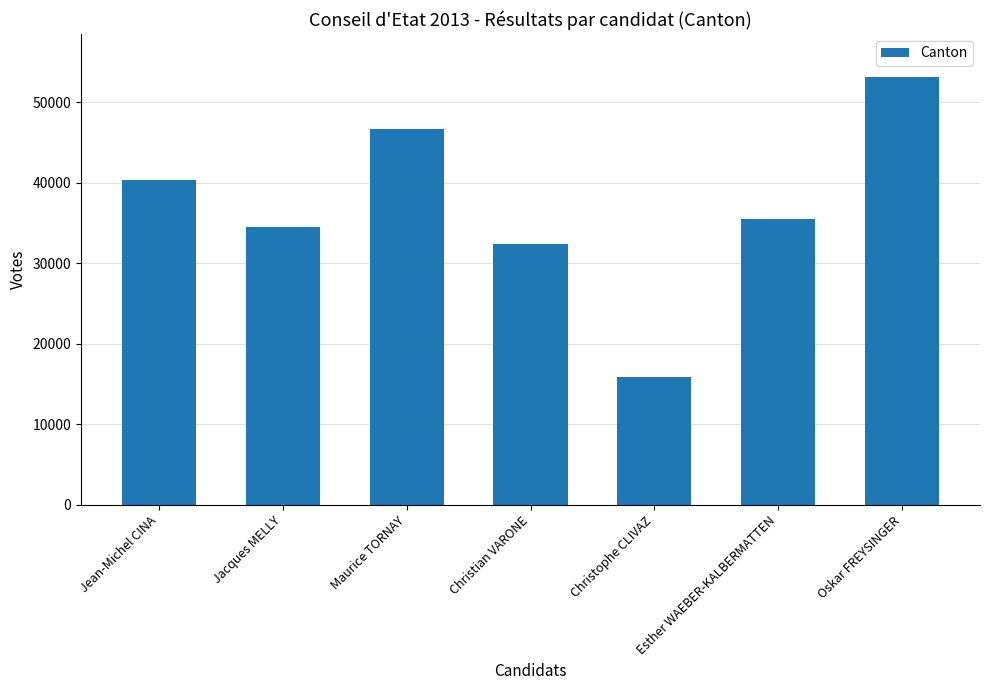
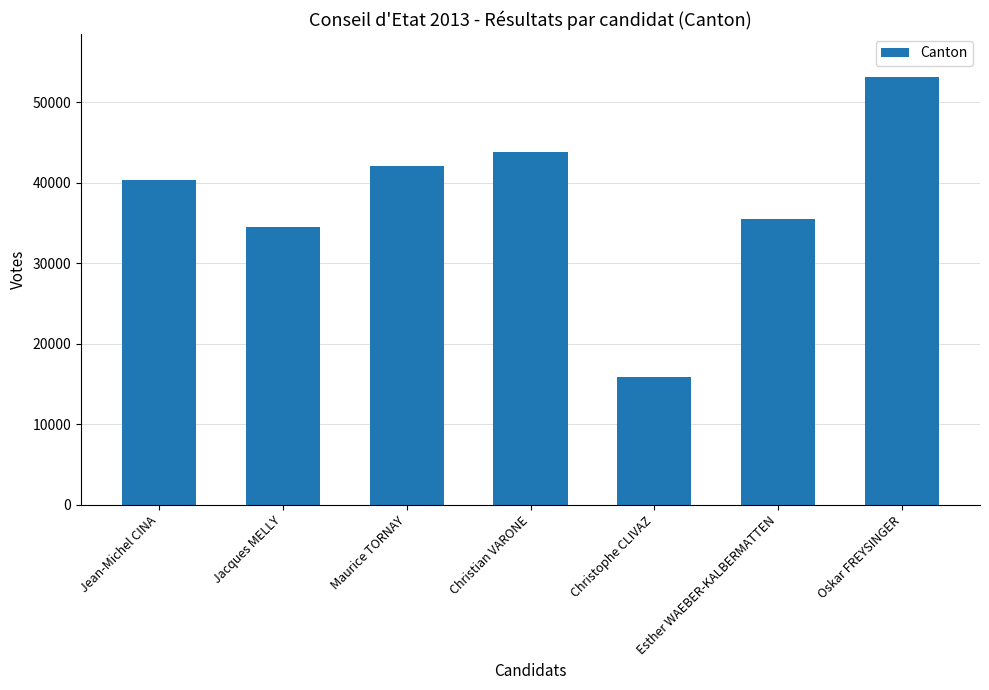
Maurice TORNAY: 47000 -> 42000
Christian VARONE: 32000 -> 44000
